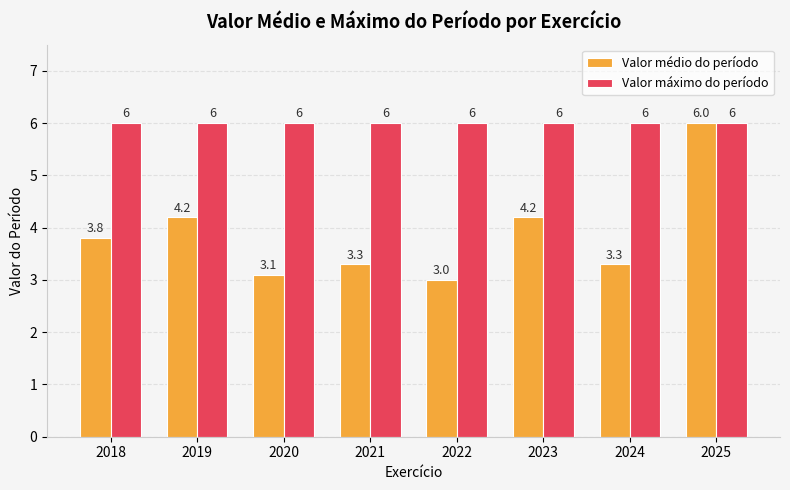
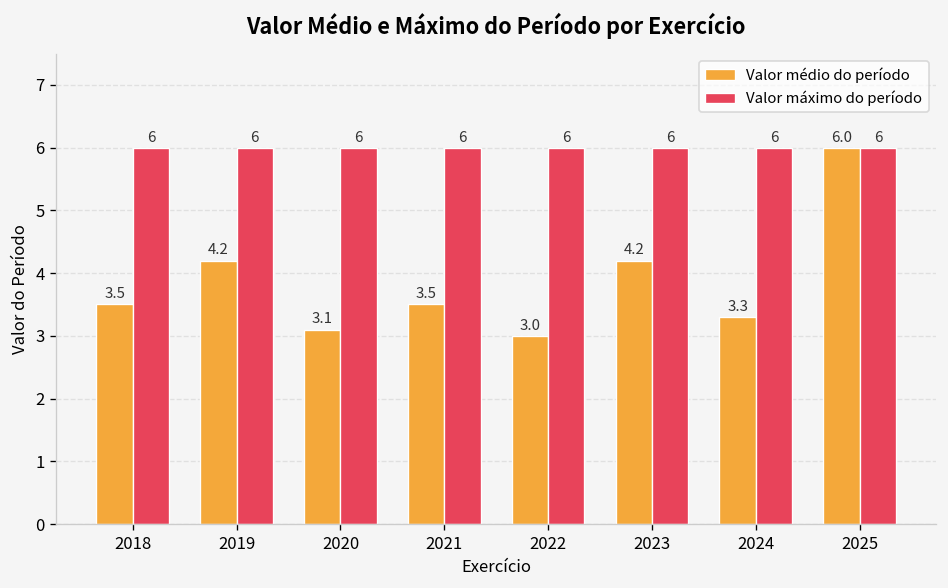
Valor médio do período, 2018: 3.8 -> 3.5
Valor médio do período, 2021: 3.3 -> 3.5
